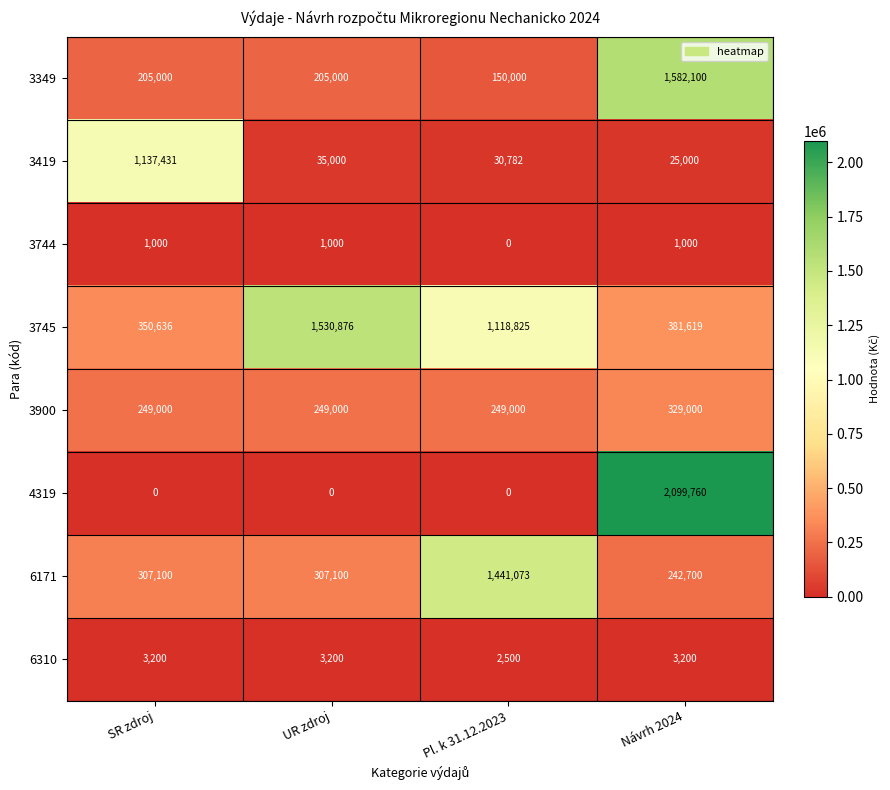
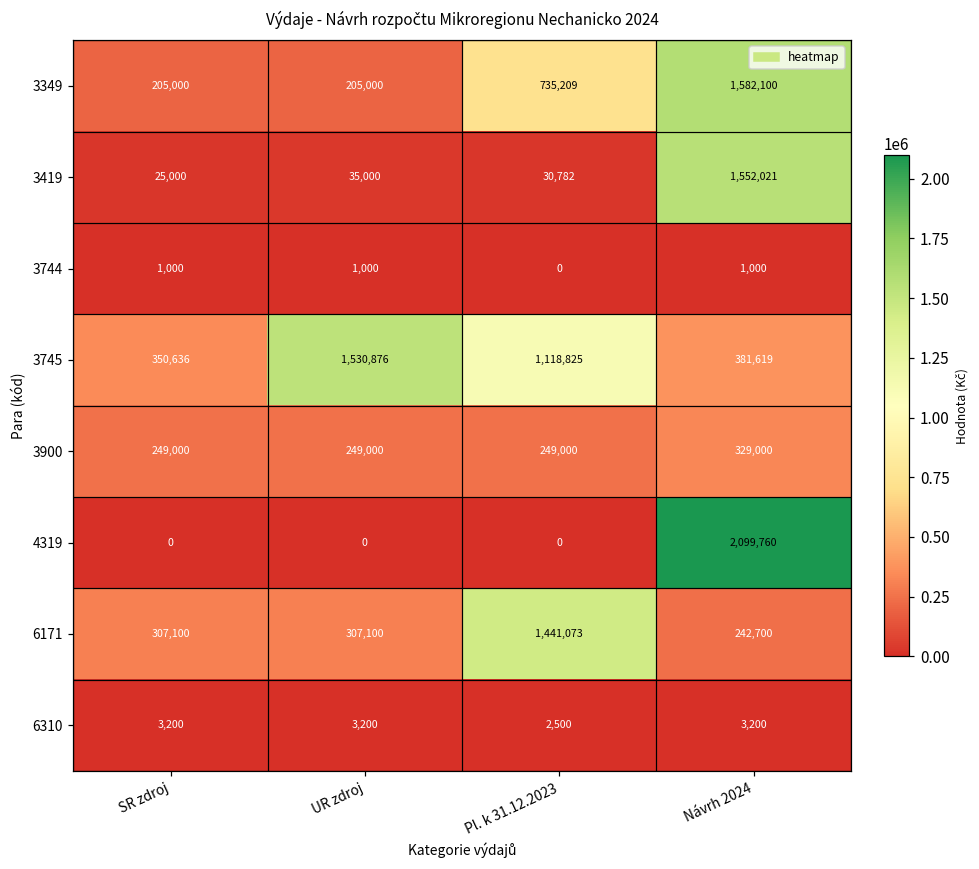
3349, Pl. k 31.12.2023: 150,000 -> 735,209
3419, SR zdroj: 1,137,431 -> 25,000
3419, Návrh 2024: 25,000 -> 1,552,021
